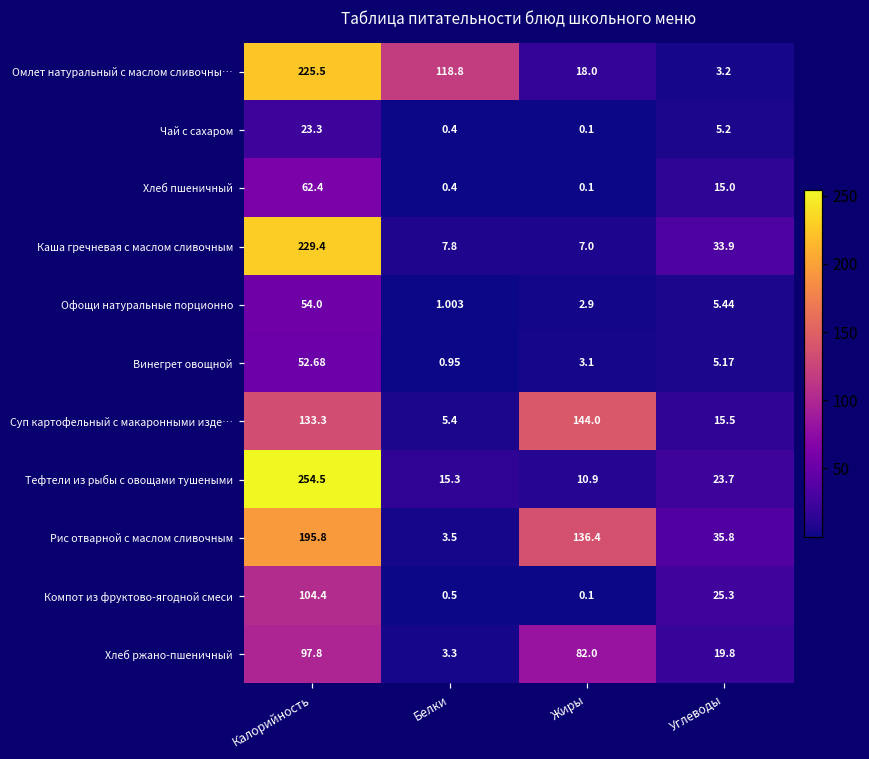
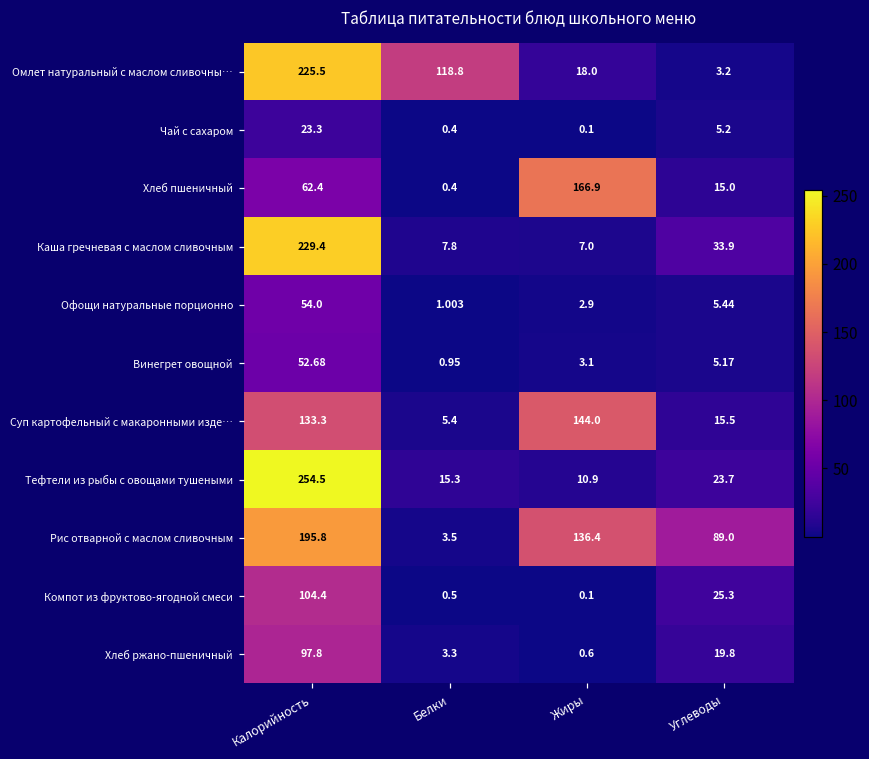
Хлеб пшеничный, Жиры: 0.1 -> 166.9
Рис отварной с маслом сливочным, Углеводы: 35.8 -> 89.0
Хлеб ржано-пшеничный, Жиры: 82.0 -> 0.6
